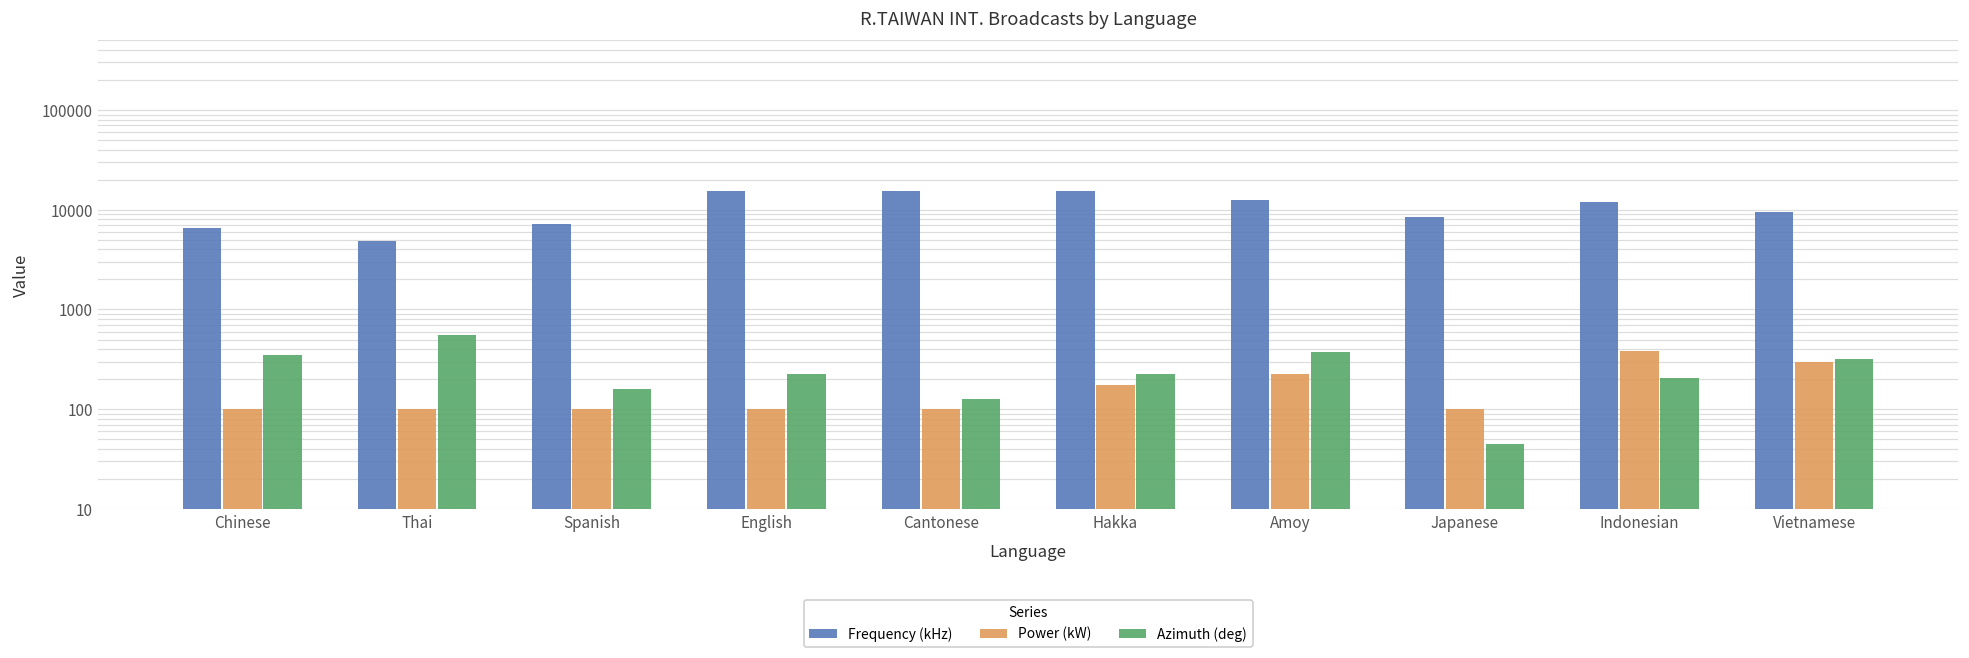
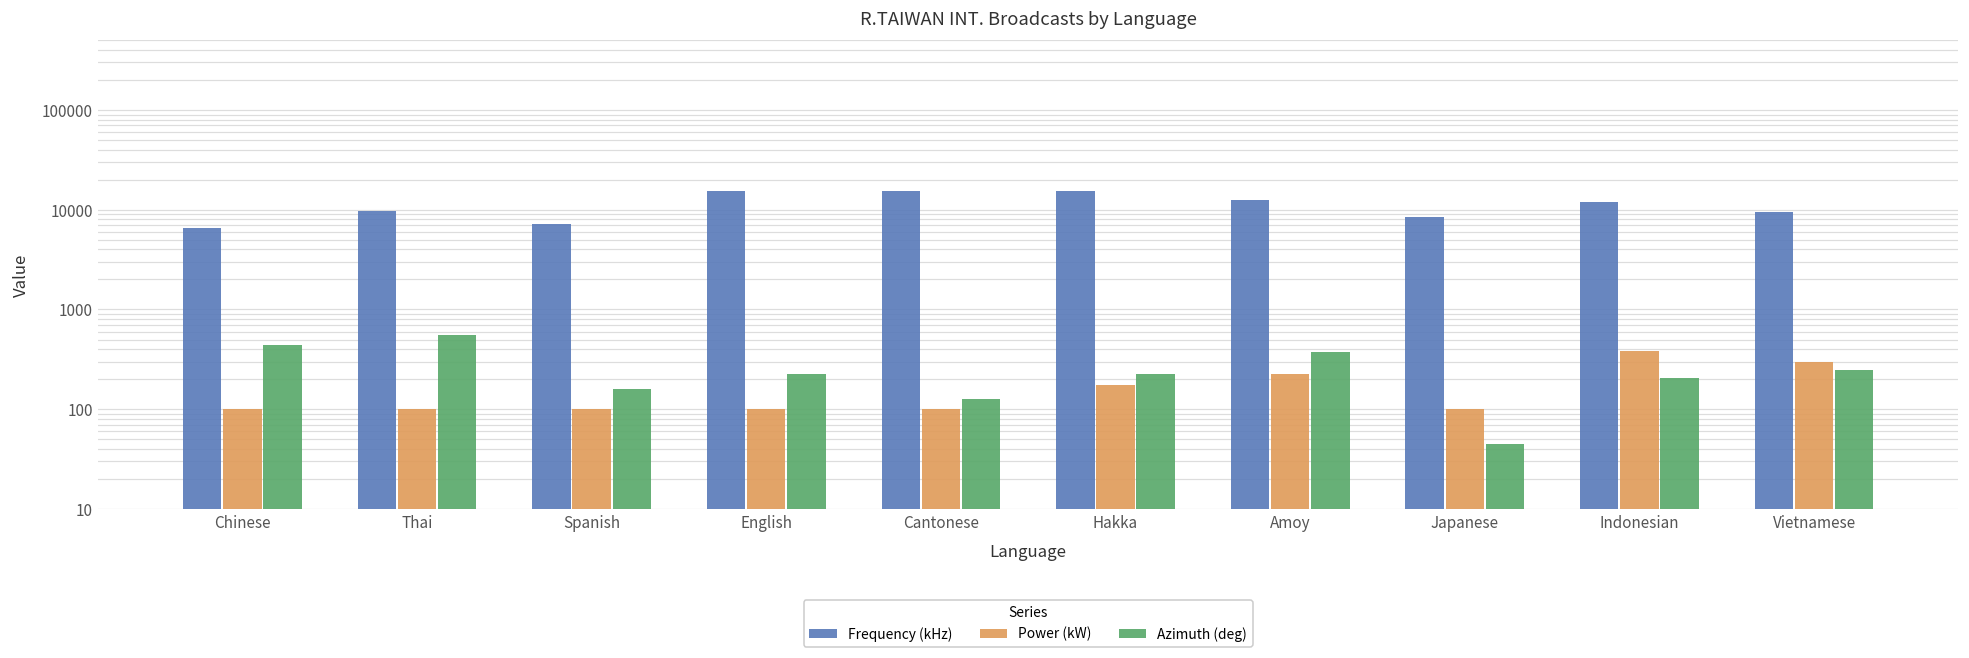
Azimuth (deg), Chinese: 350 -> 400
Frequency (kHz), Thai: 5000 -> 10000
Azimuth (deg), Vietnamese: 320 -> 250
